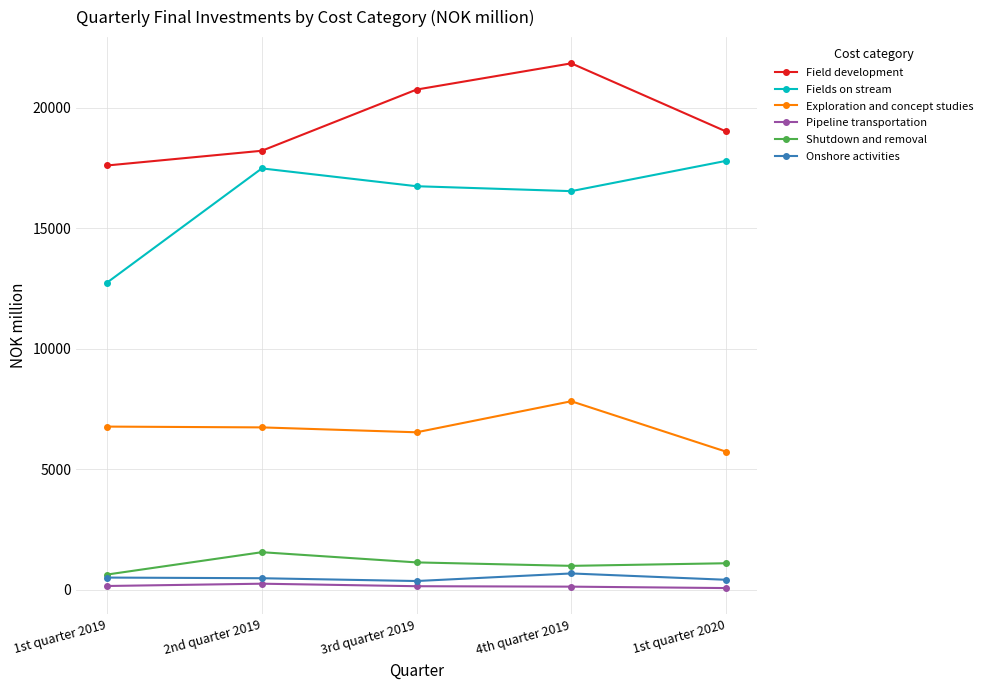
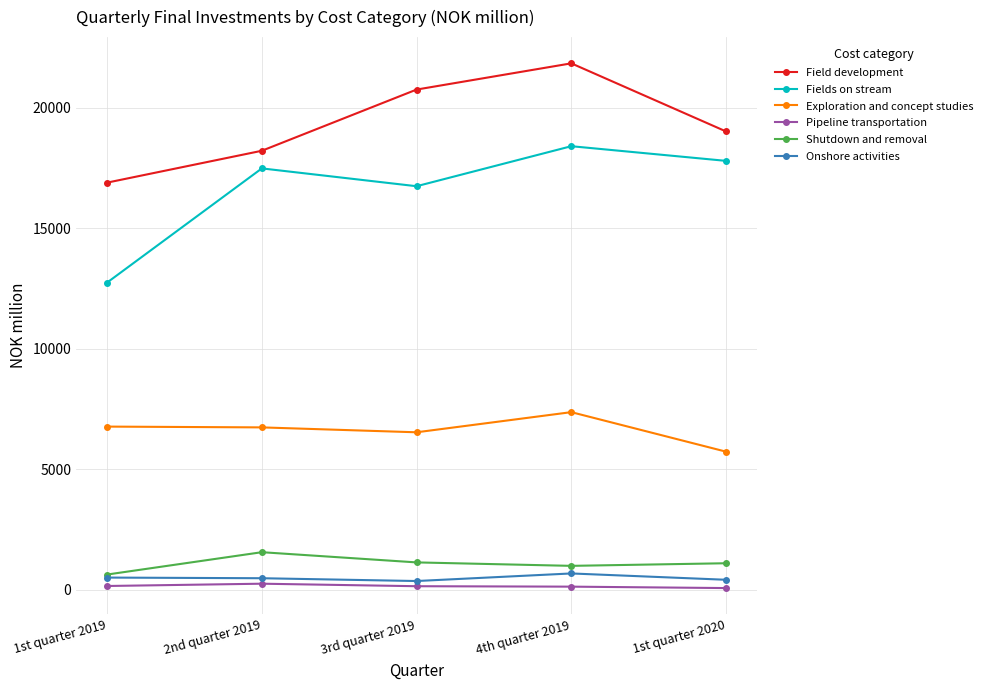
Field development, 1st quarter 2019: 17600 -> 16900
Fields on stream, 4th quarter 2019: 16500 -> 18400
Exploration and concept studies, 4th quarter 2019: 7800 -> 7400
